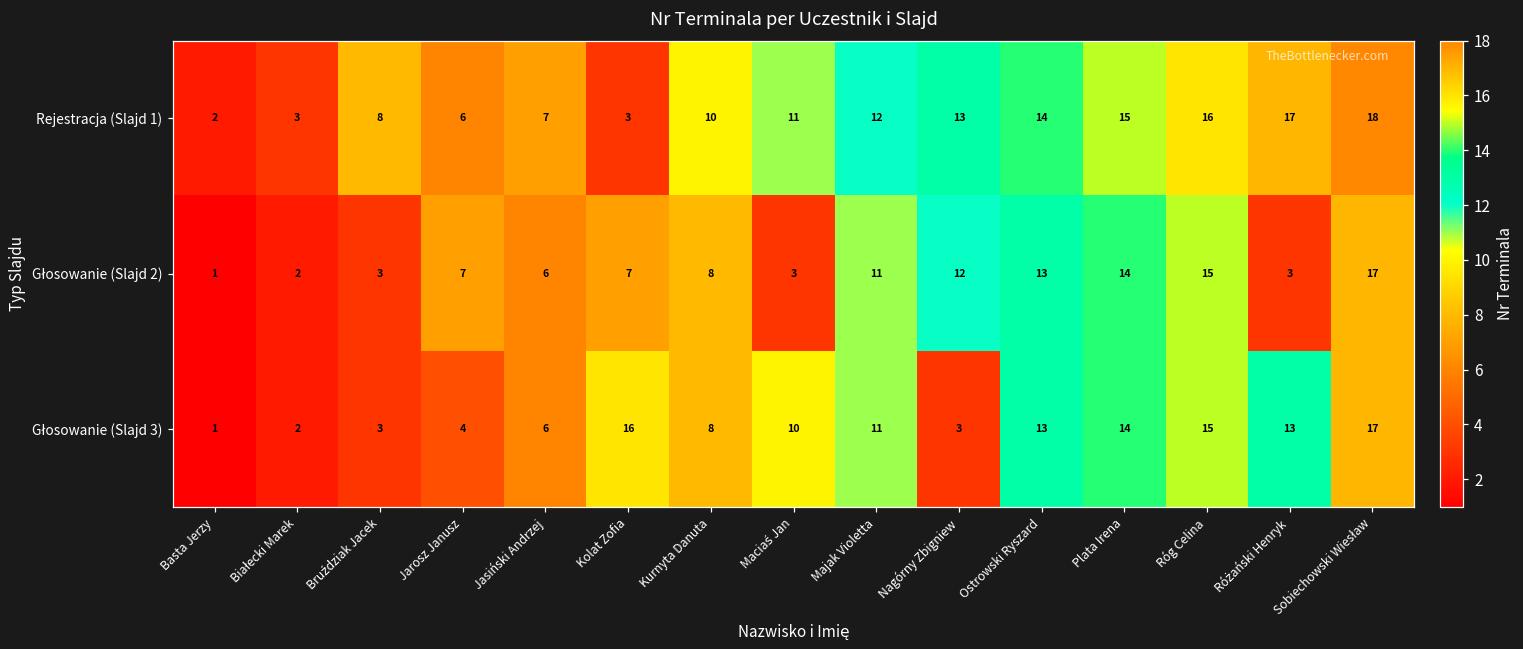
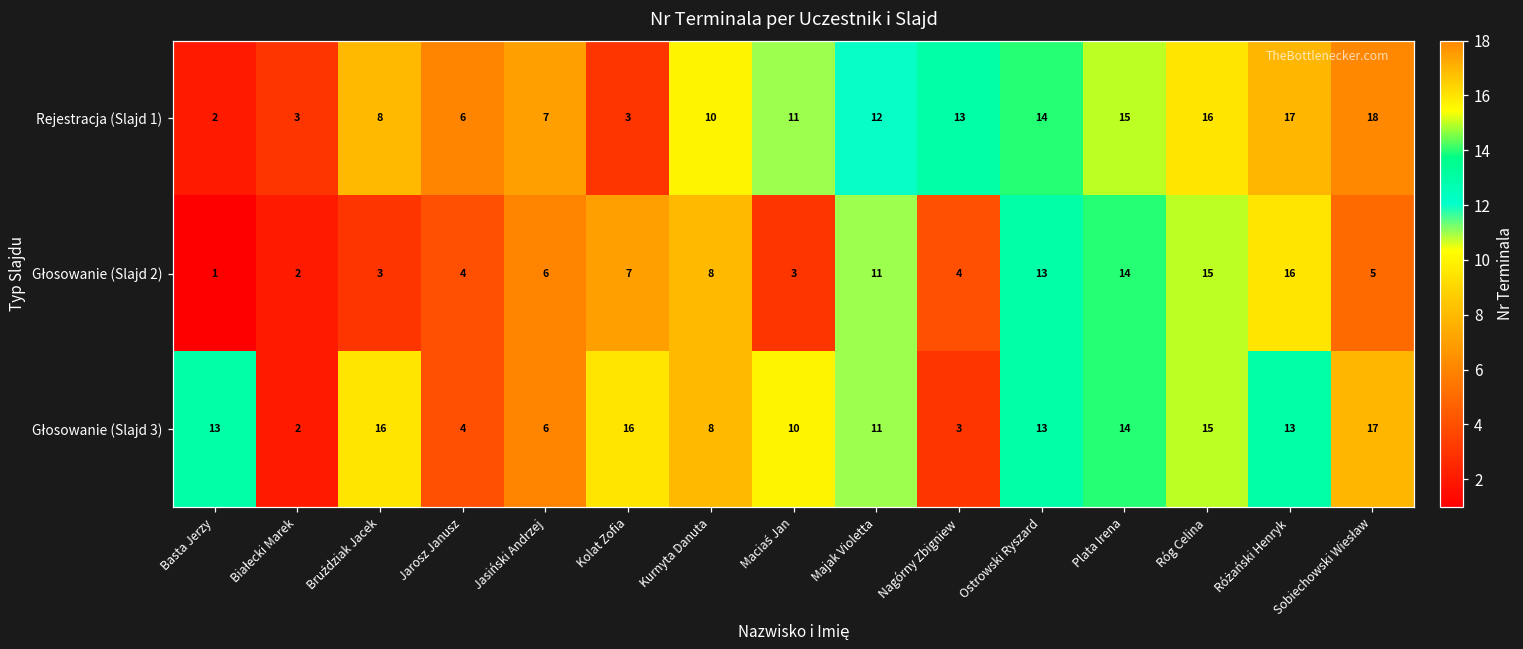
Głosowanie (Slajd 2), Jarosz Janusz: 7 -> 4
Głosowanie (Slajd 2), Nagórny Zbigniew: 12 -> 4
Głosowanie (Slajd 2), Różański Henryk: 3 -> 16
Głosowanie (Slajd 2), Sobiechowski Wiesław: 17 -> 5
Głosowanie (Slajd 3), Basta Jerzy: 1 -> 13
Głosowanie (Slajd 3), Bruździak Jacek: 3 -> 16
